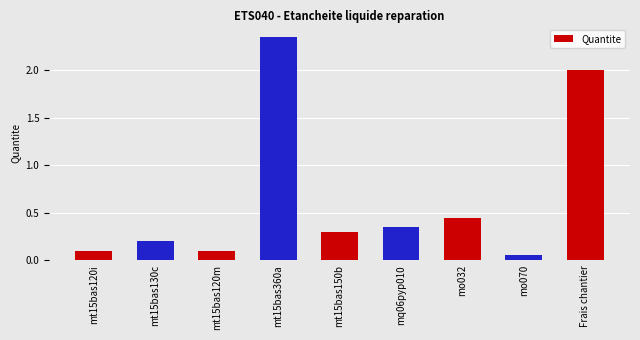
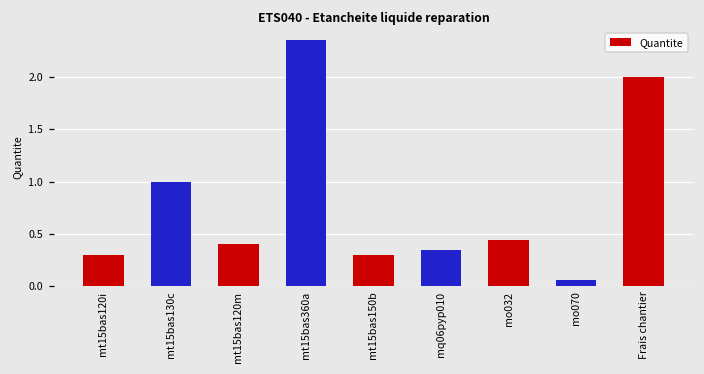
mt15bas120i: 0.1 -> 0.3
mt15bas130c: 0.2 -> 1.0
mt15bas120m: 0.1 -> 0.4
